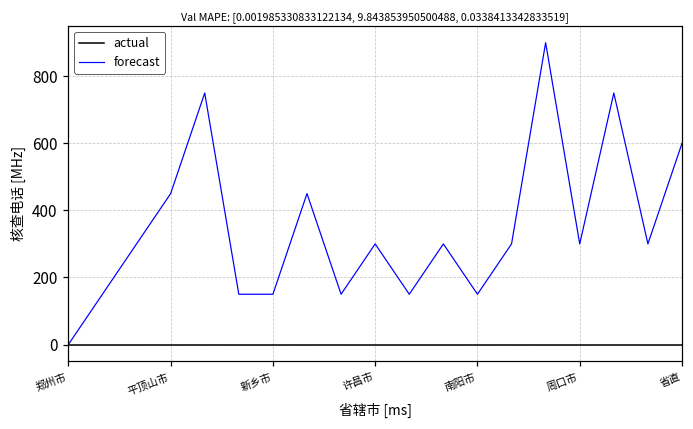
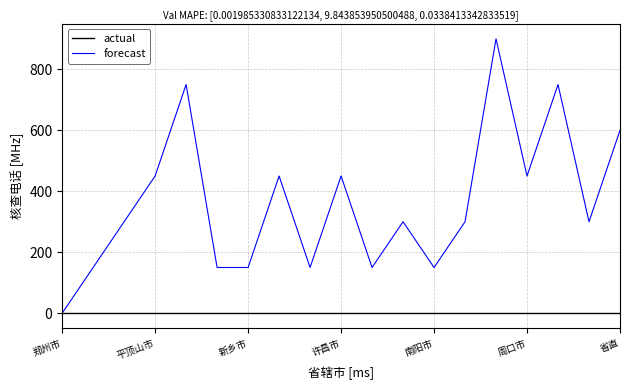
forecast, 许昌市: 300 -> 450
forecast, 周口市: 300 -> 450
